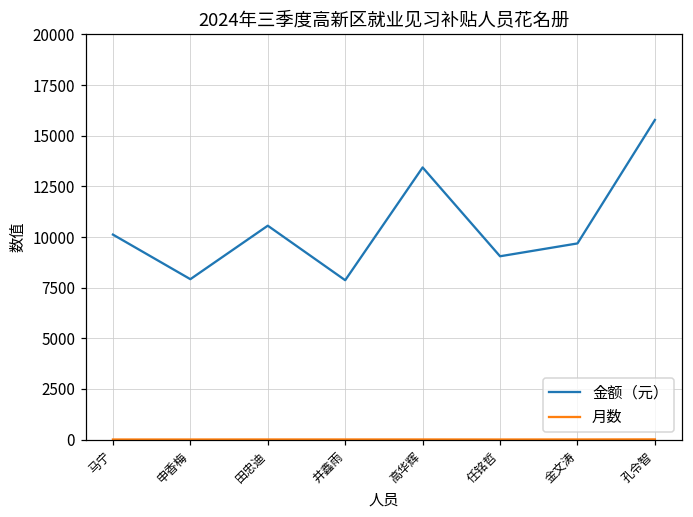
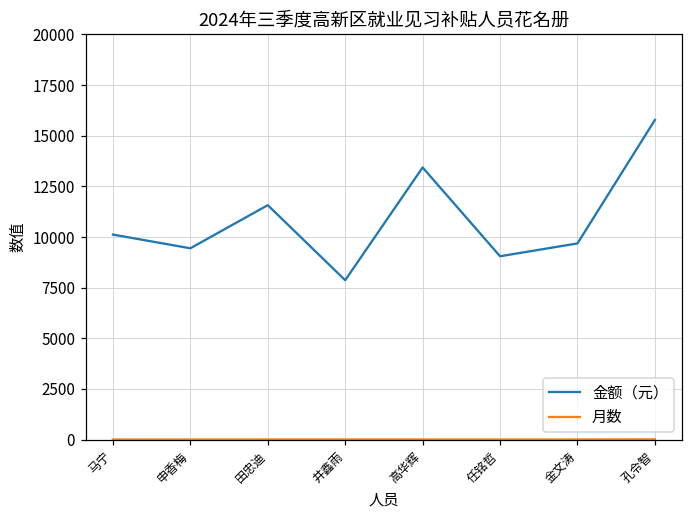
金额（元）, 申香梅: 7900 -> 9400
金额（元）, 田忠迪: 10600 -> 11600
